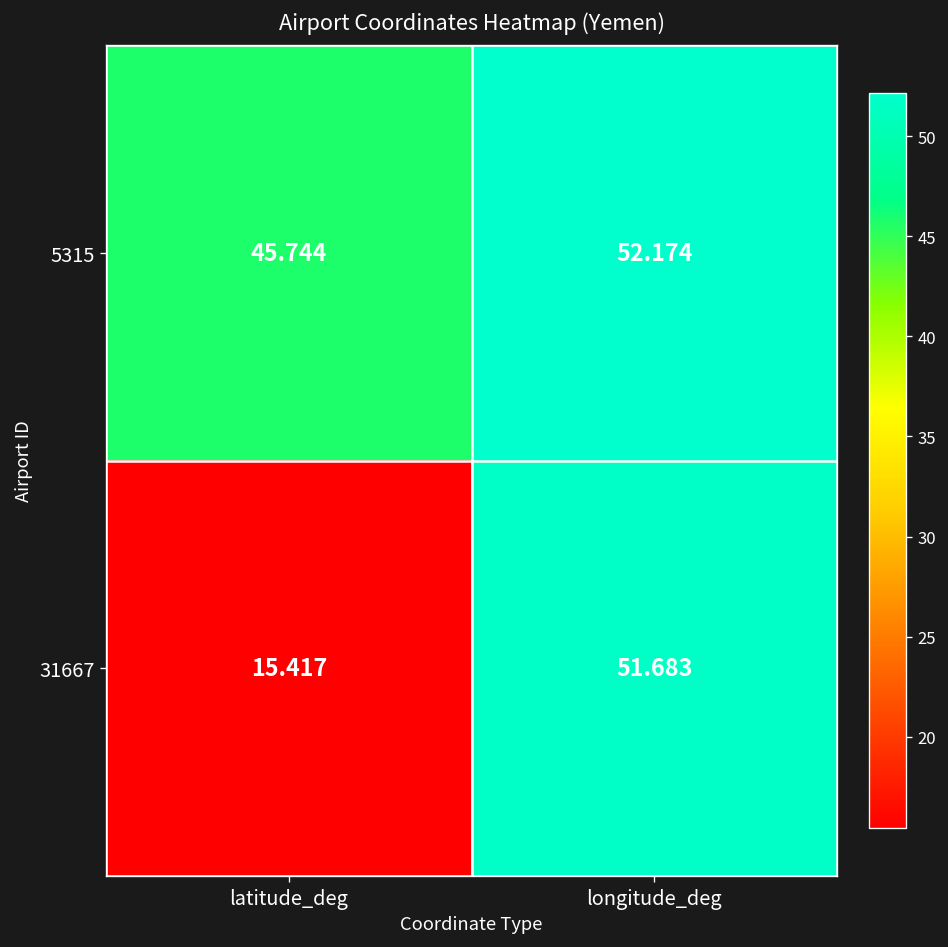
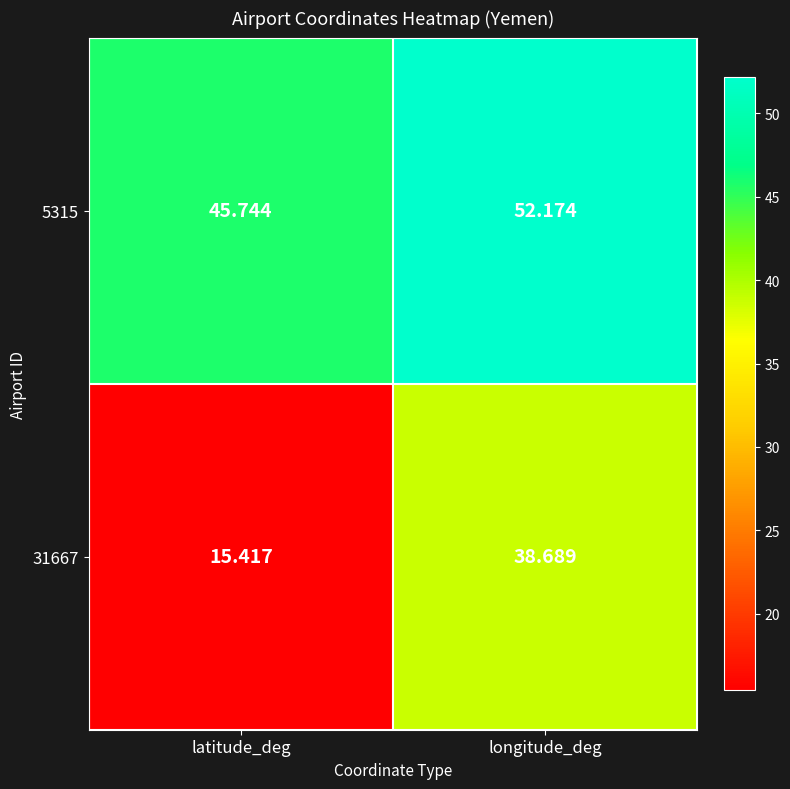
31667, longitude_deg: 51.683 -> 38.689
